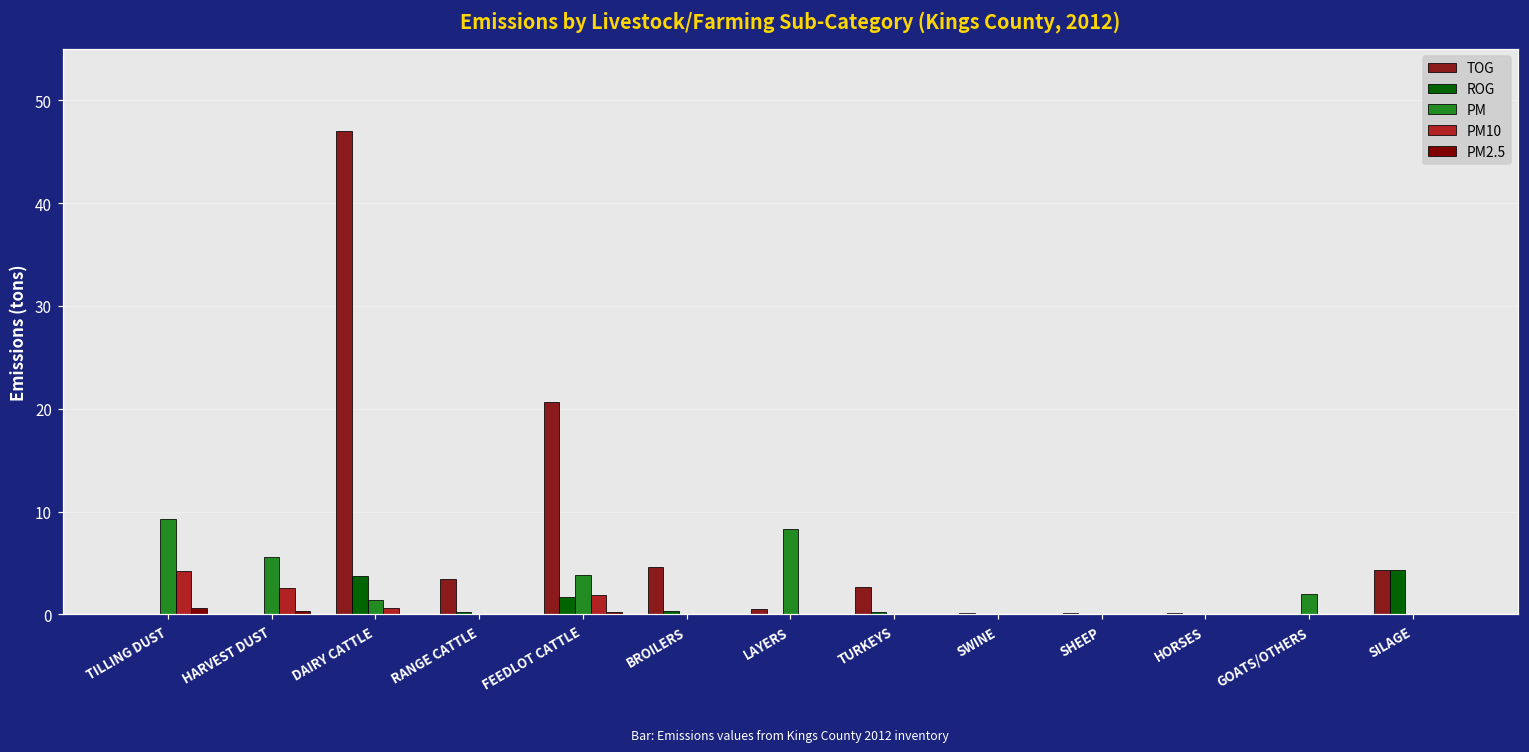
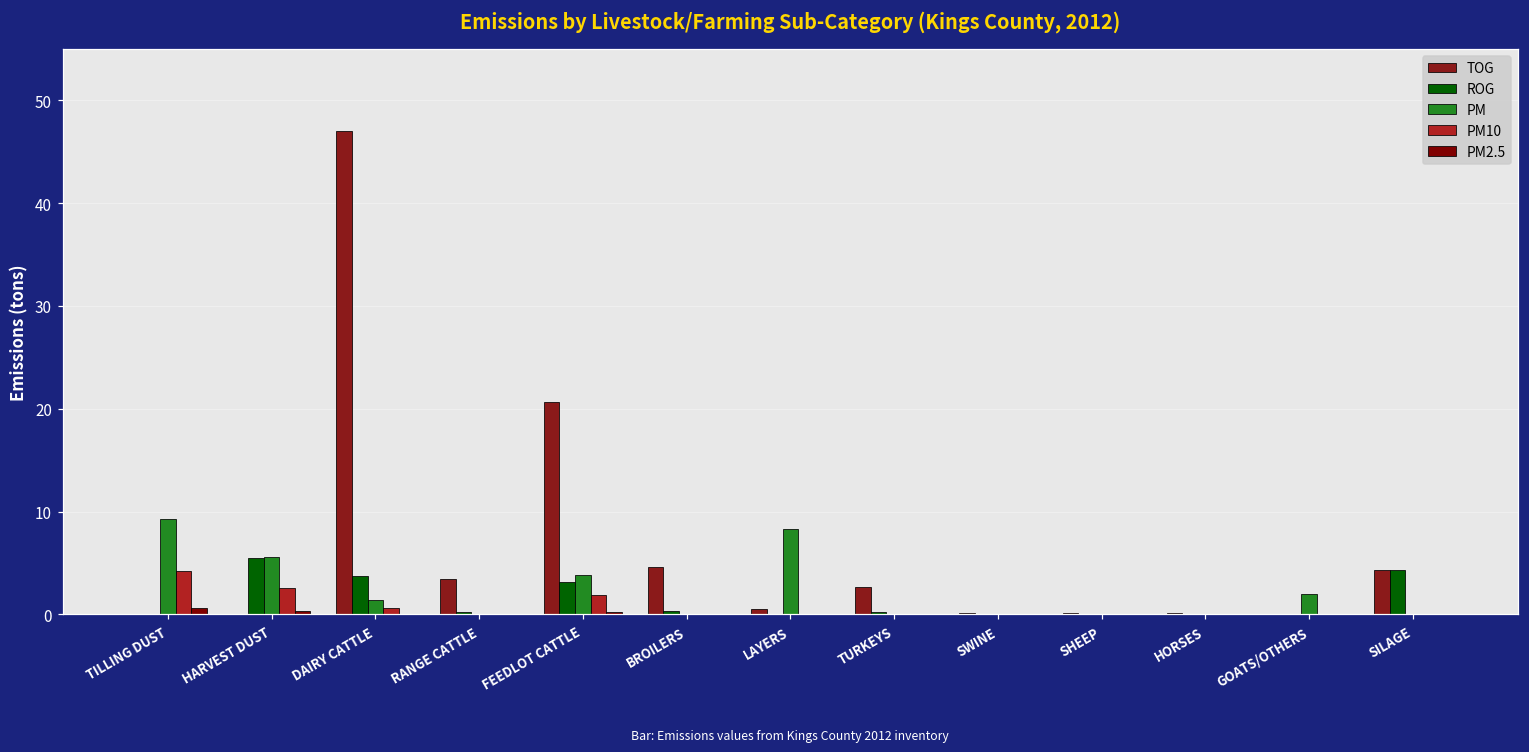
ROG, HARVEST DUST: 0 -> 6
ROG, FEEDLOT CATTLE: 2 -> 3
